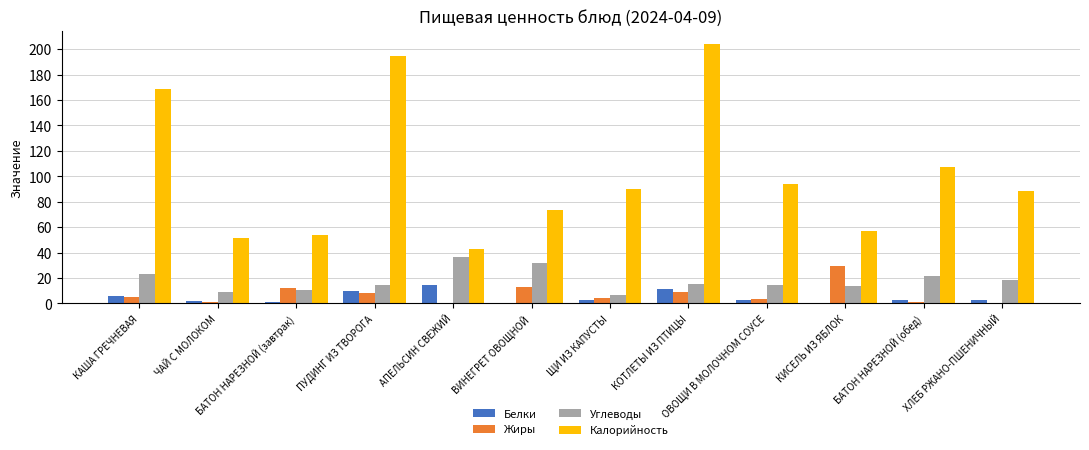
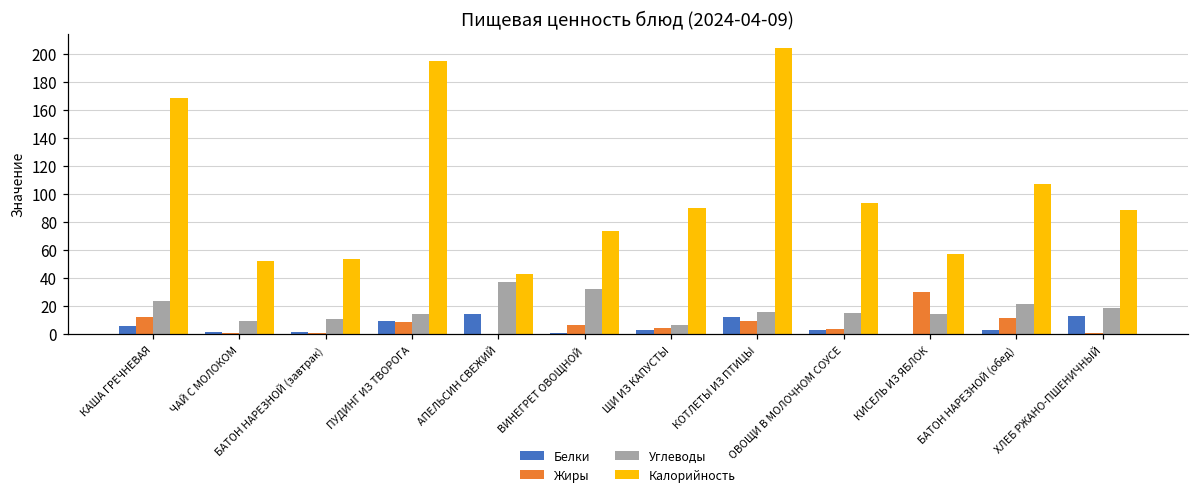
Жиры, КАША ГРЕЧНЕВАЯ: 5 -> 12
Жиры, БАТОН НАРЕЗНОЙ (завтрак): 12 -> 1
Жиры, ВИНЕГРЕТ ОВОЩНОЙ: 13 -> 6
Жиры, БАТОН НАРЕЗНОЙ (обед): 1 -> 11
Белки, ХЛЕБ РЖАНО-ПШЕНИЧНЫЙ: 3 -> 13
